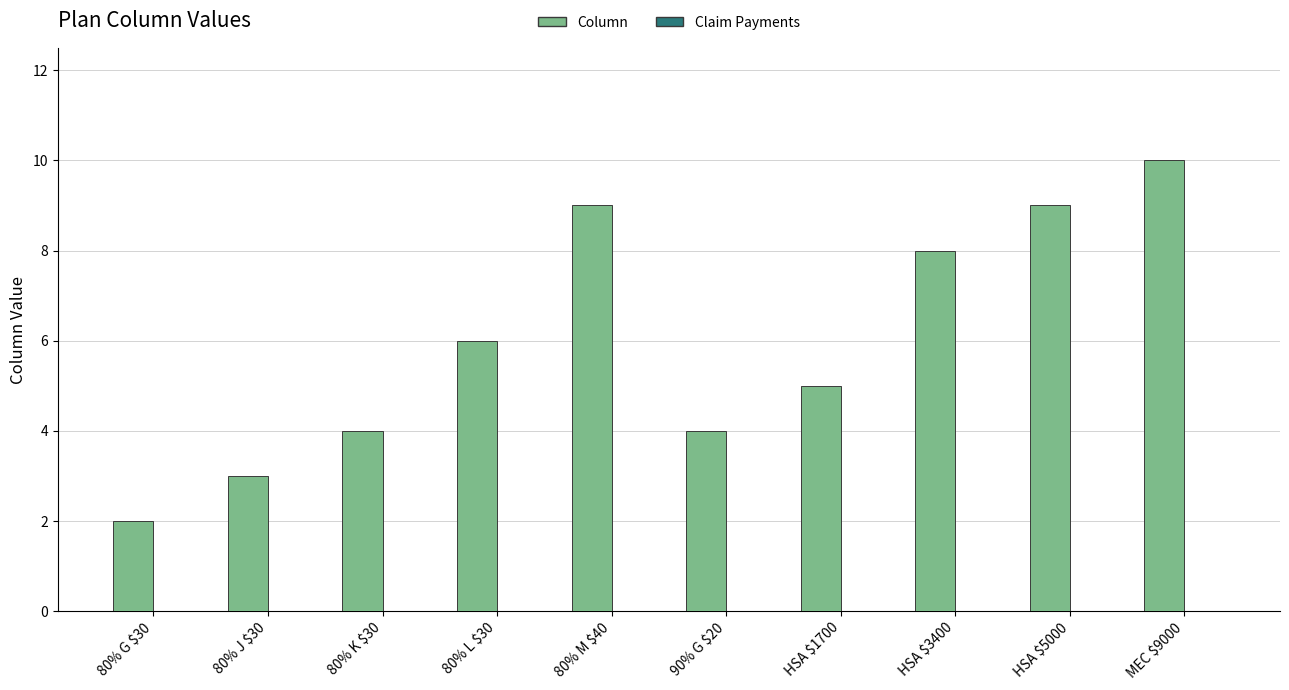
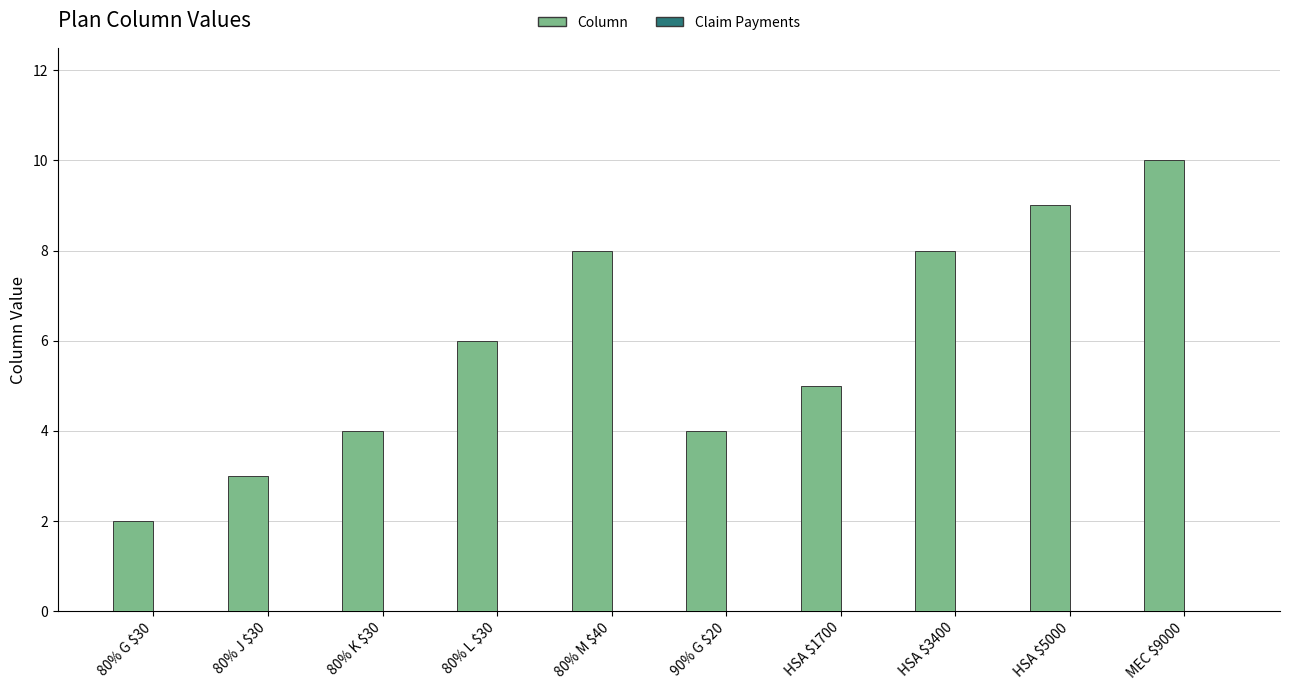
Column, 80% M $40: 9 -> 8
